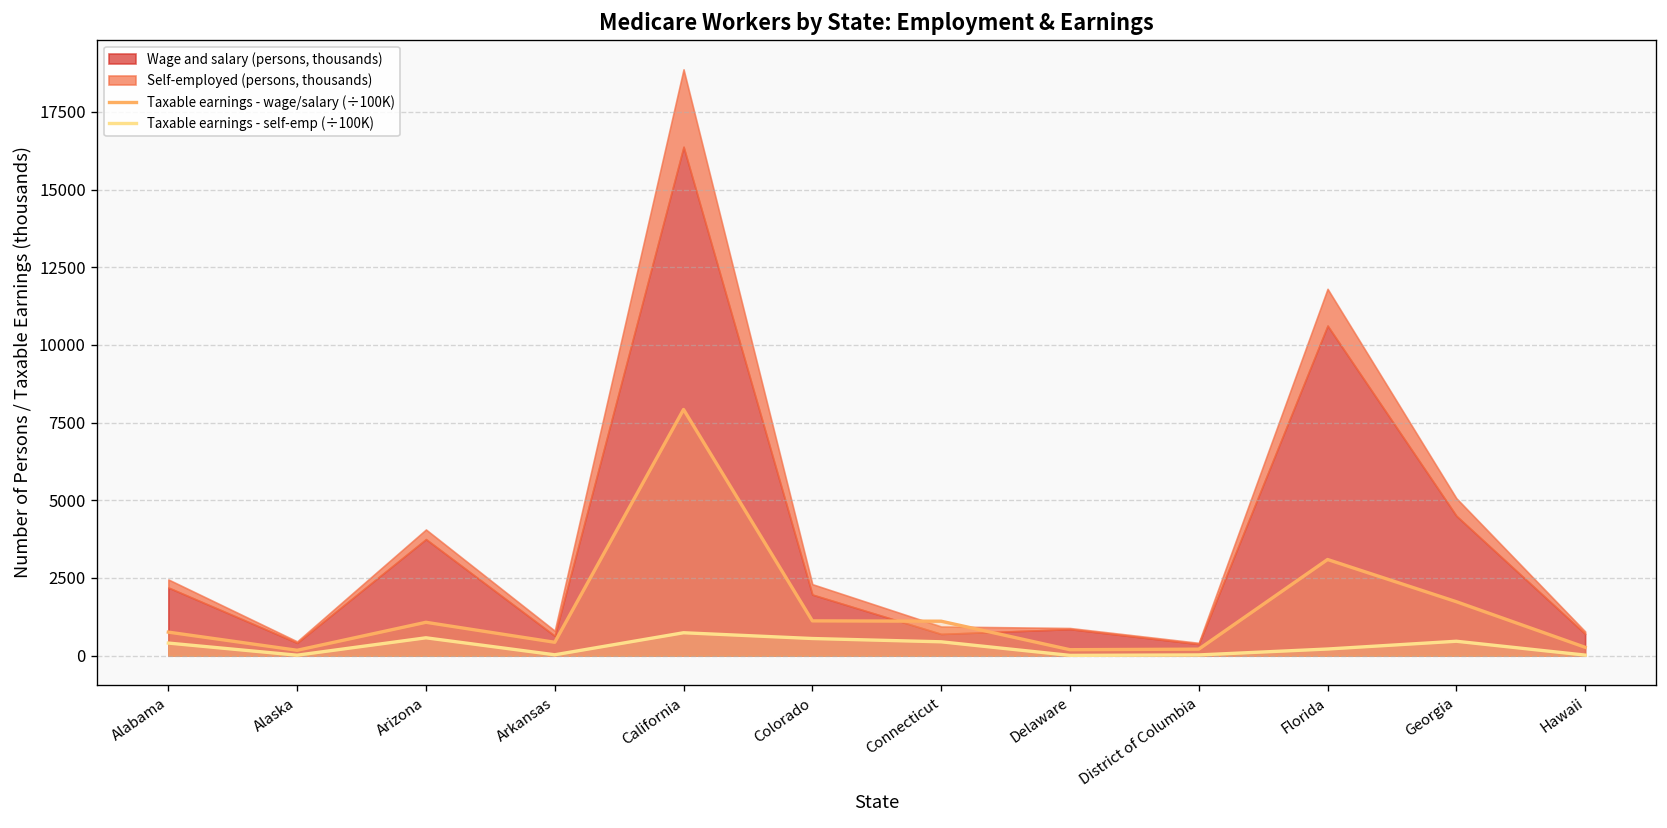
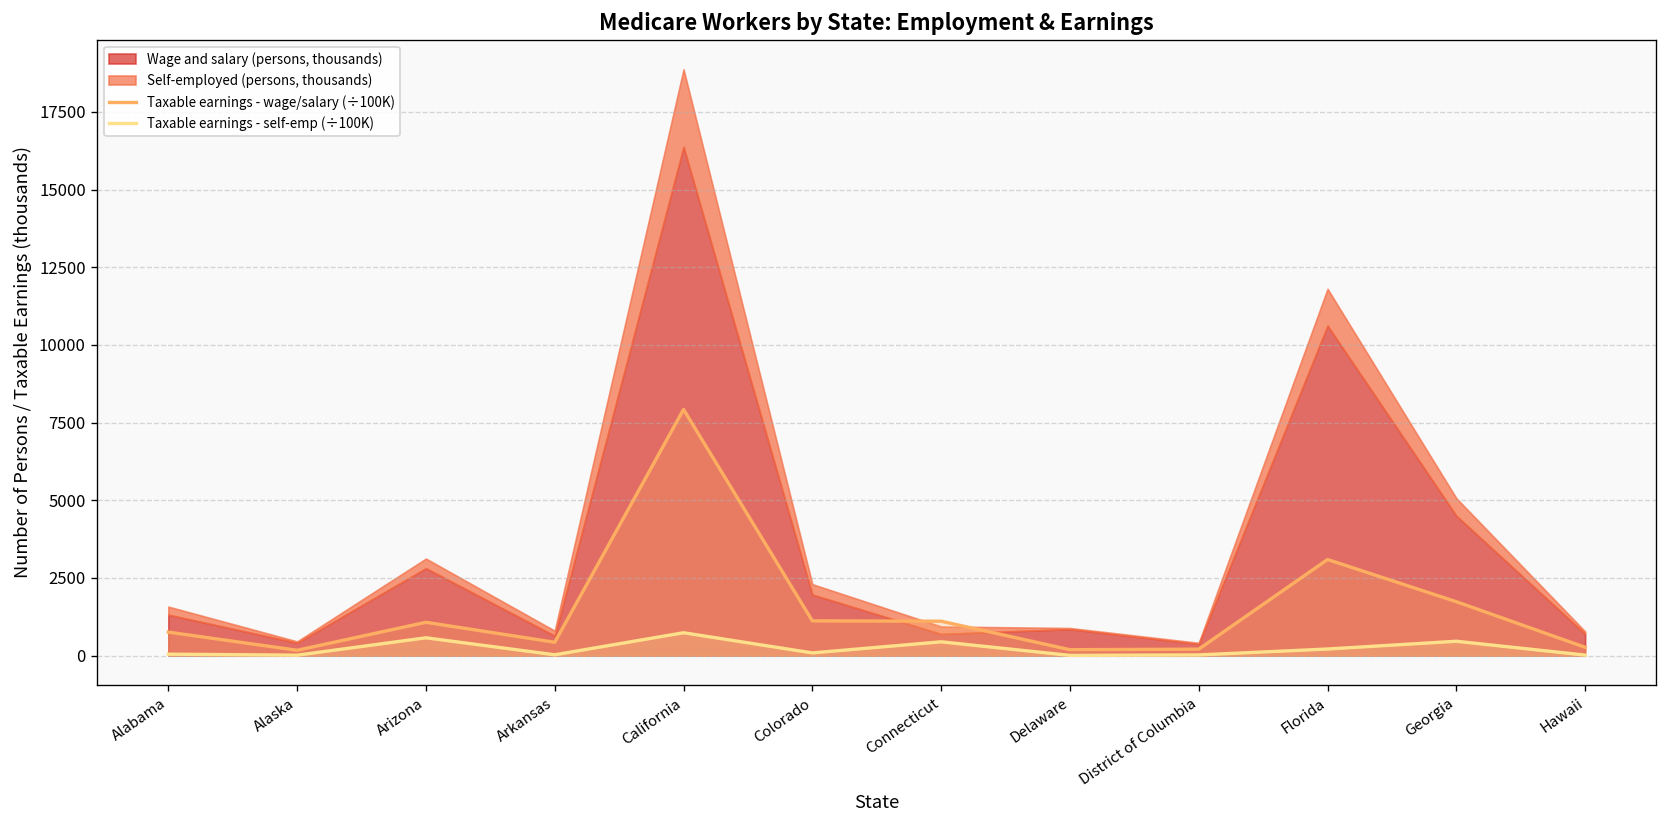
Wage and salary (persons, thousands), Alabama: 2200 -> 1300
Taxable earnings - self-emp (÷100K), Alabama: 400 -> 0
Wage and salary (persons, thousands), Arizona: 3800 -> 2800
Taxable earnings - self-emp (÷100K), Colorado: 600 -> 100
